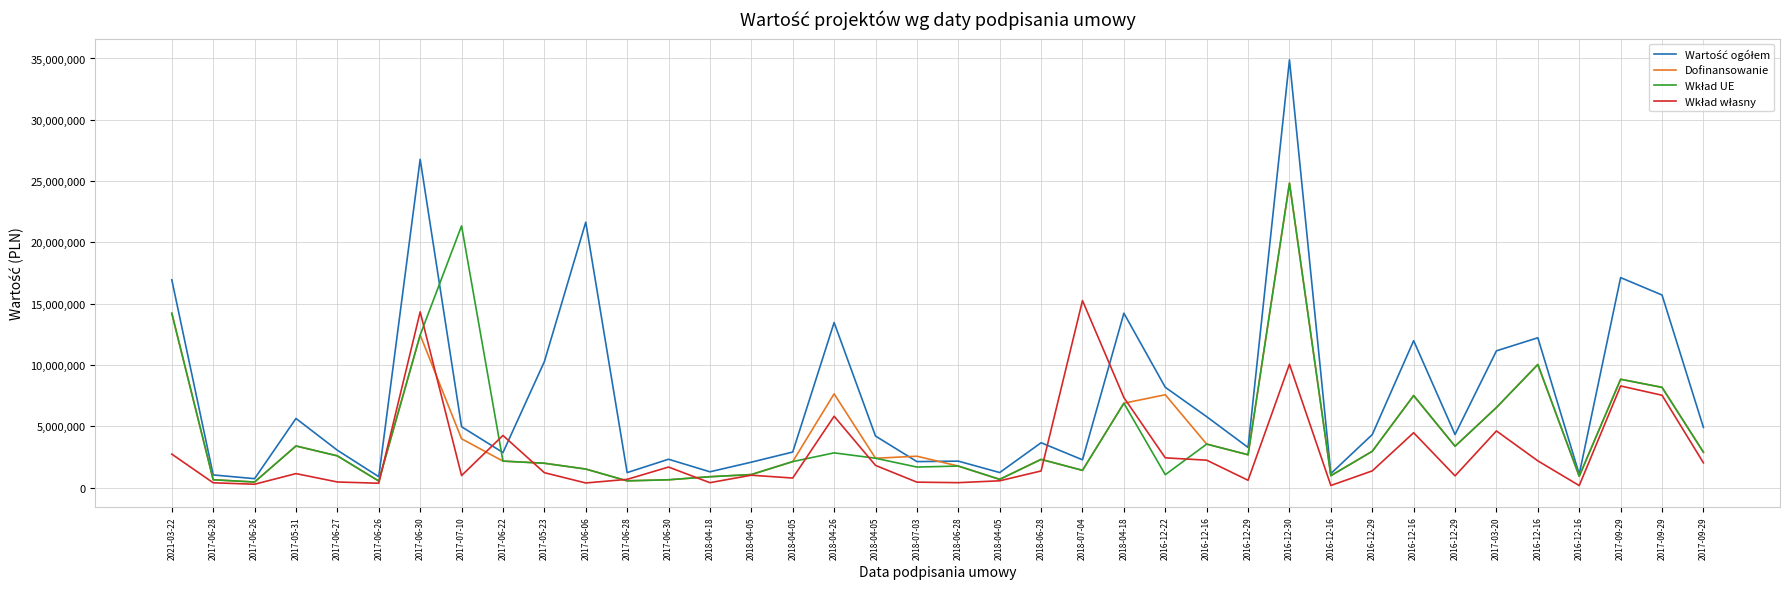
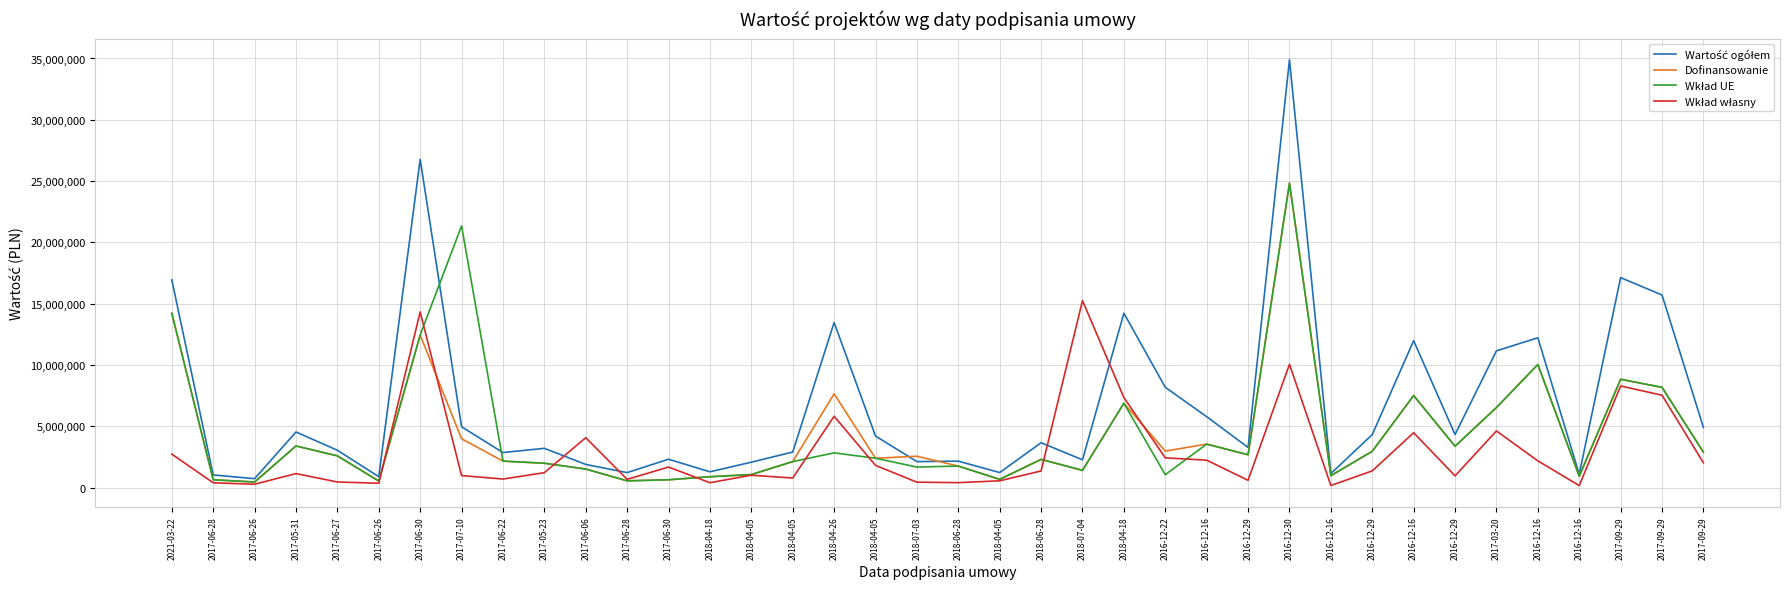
Wartość ogółem, 2017-05-31: 5,600,000 -> 4,500,000
Wkład własny, 2017-06-22: 4,300,000 -> 700,000
Wartość ogółem, 2017-05-23: 10,300,000 -> 3,200,000
Wartość ogółem, 2017-06-06: 21,600,000 -> 1,900,000
Wkład własny, 2017-06-06: 400,000 -> 4,100,000
Dofinansowanie, 2016-12-22: 7,600,000 -> 3,000,000
